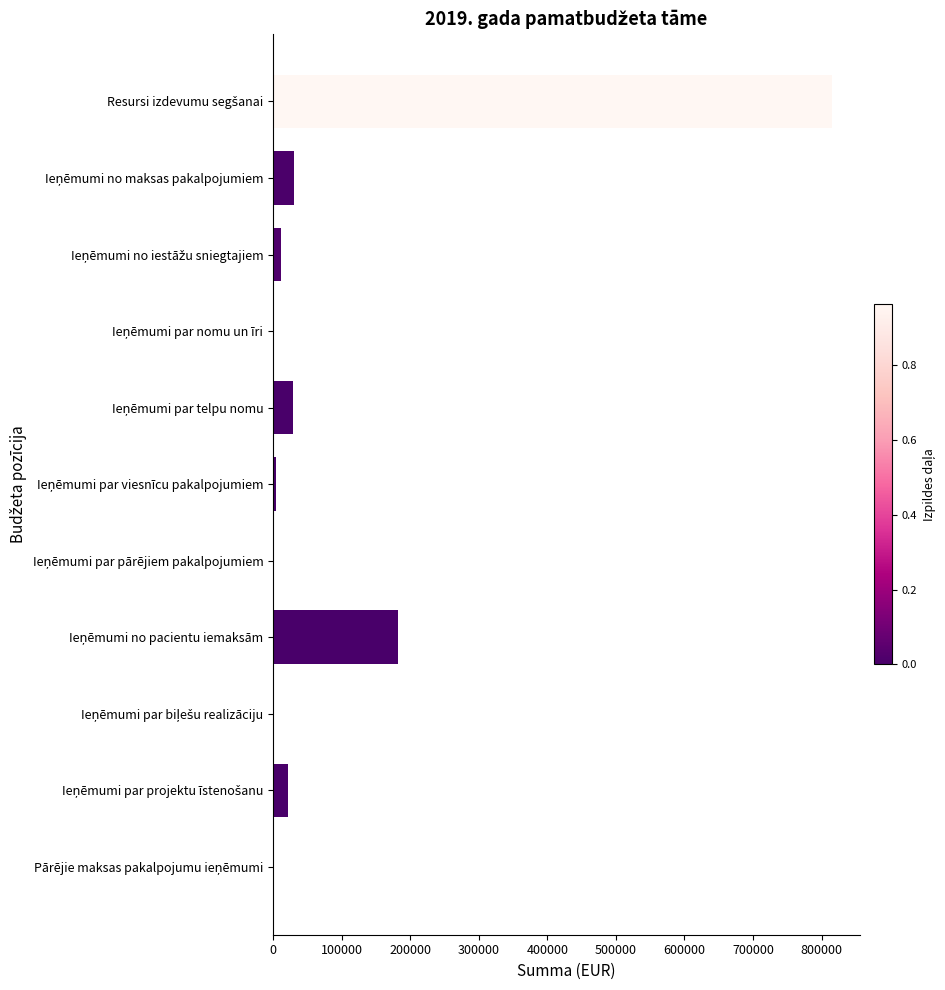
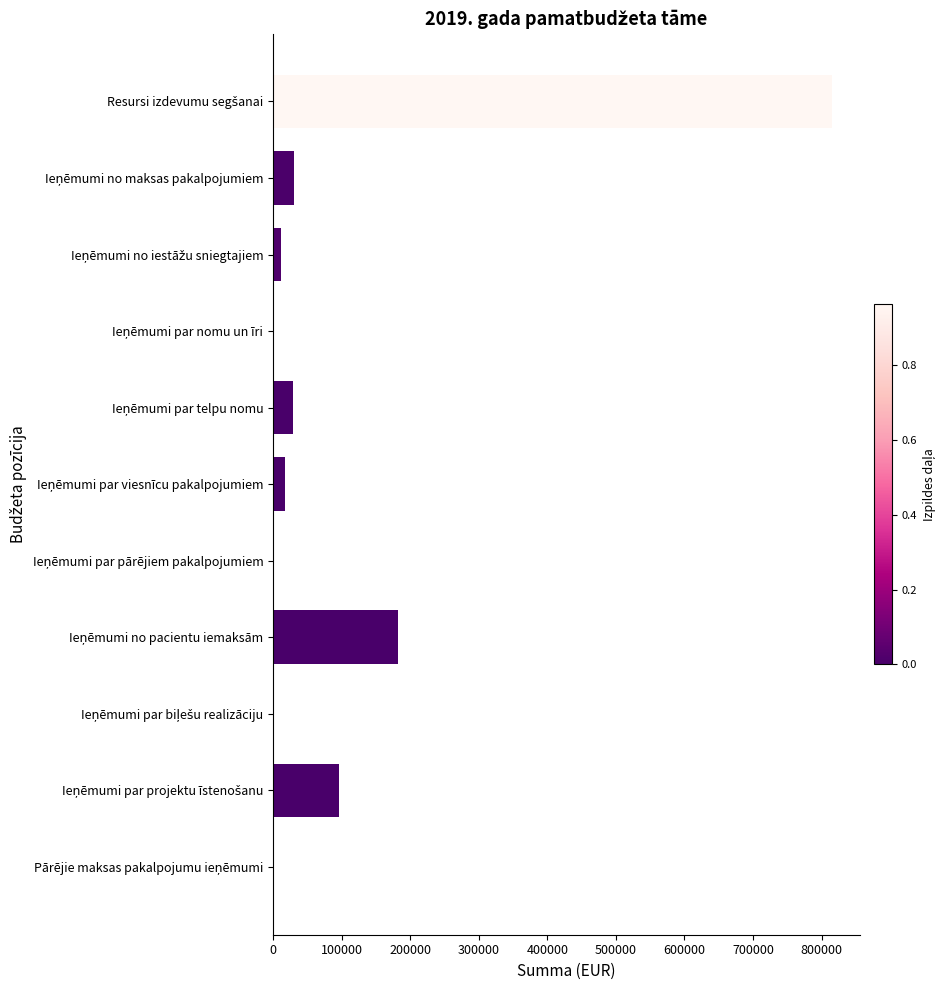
Ieņēmumi par viesnīcu pakalpojumiem: 10000 -> 20000
Ieņēmumi par projektu īstenošanu: 20000 -> 100000
